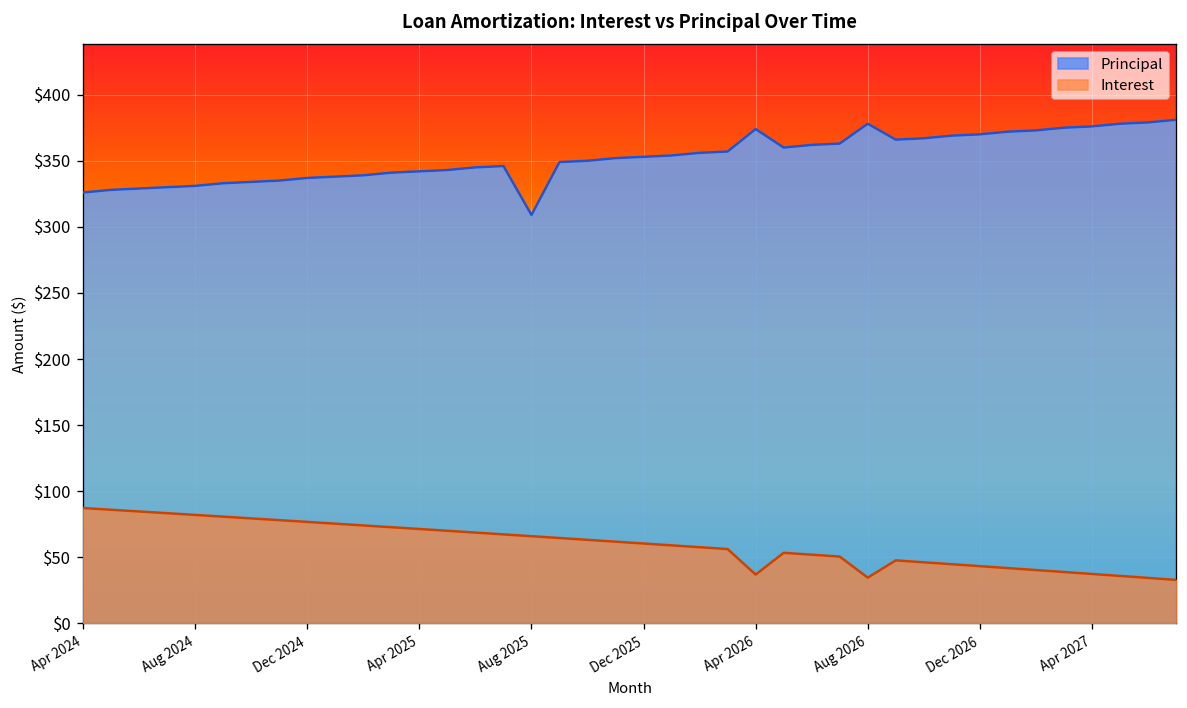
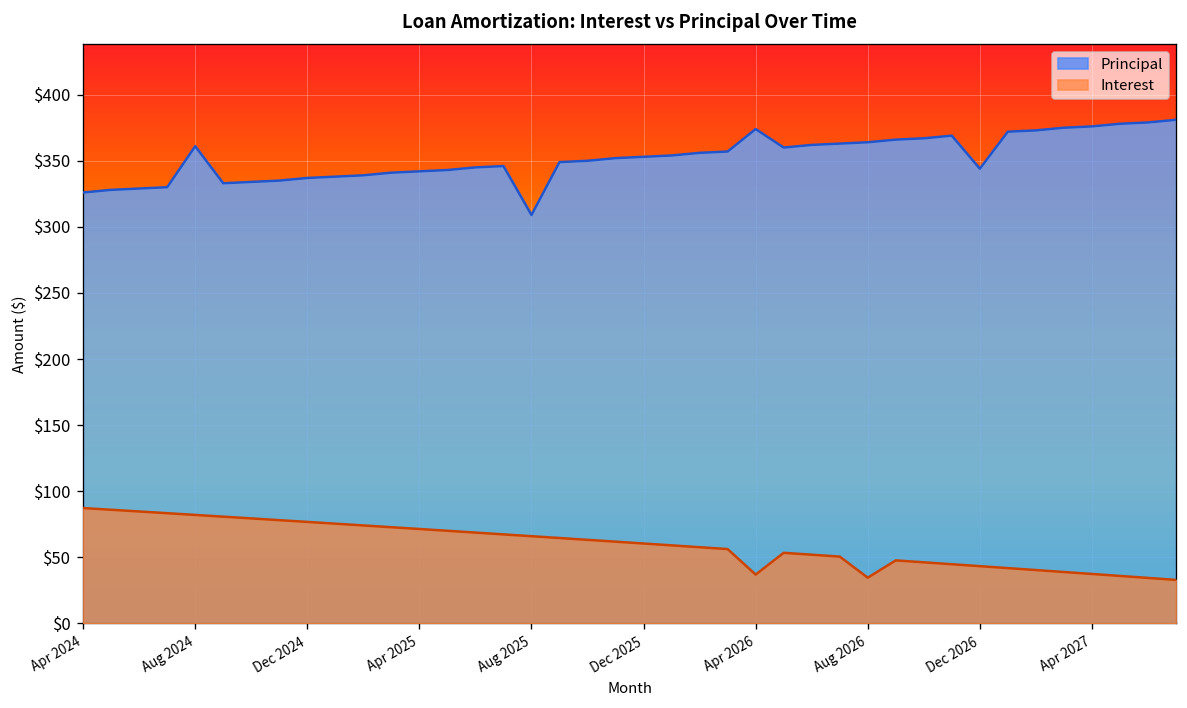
Principal, Aug 2024: $331 -> $361
Principal, Aug 2026: $378 -> $364
Principal, Dec 2026: $370 -> $344
